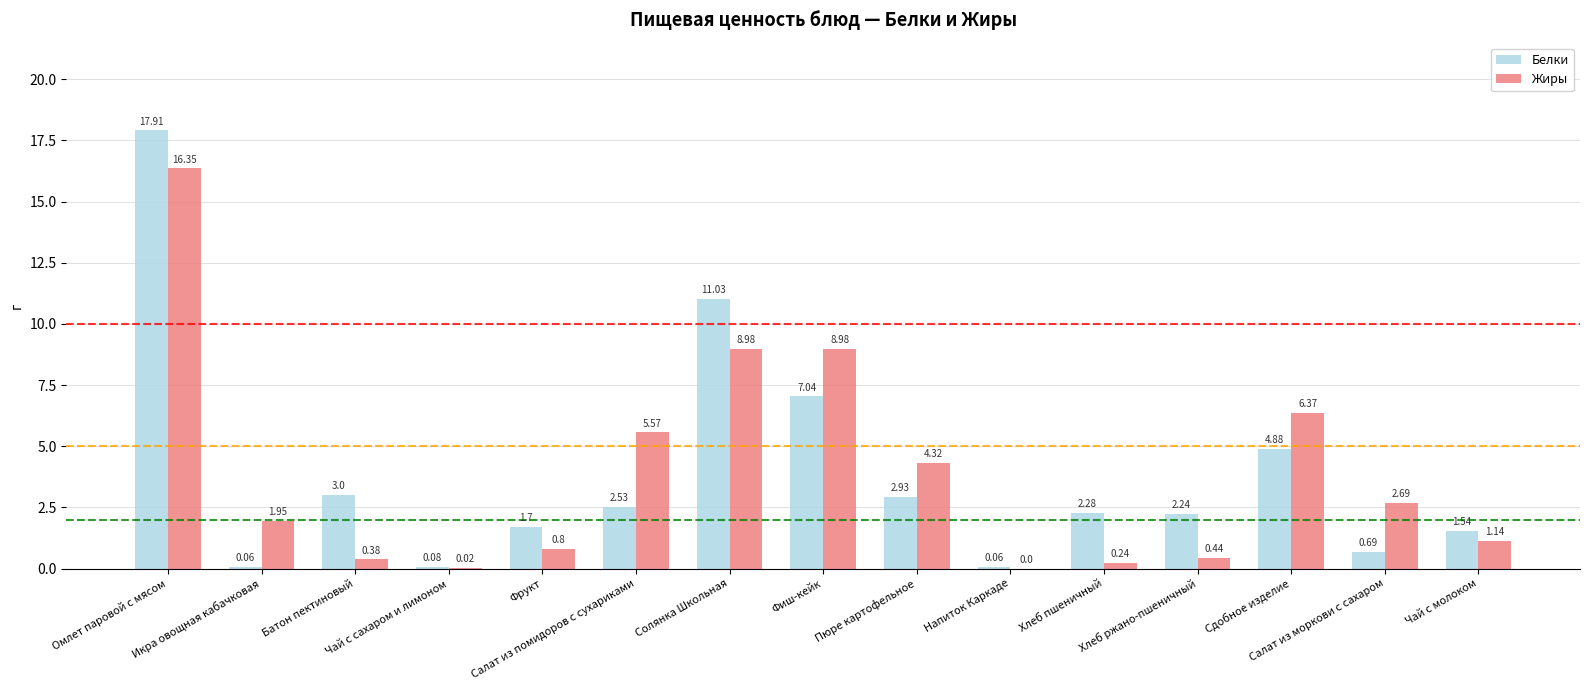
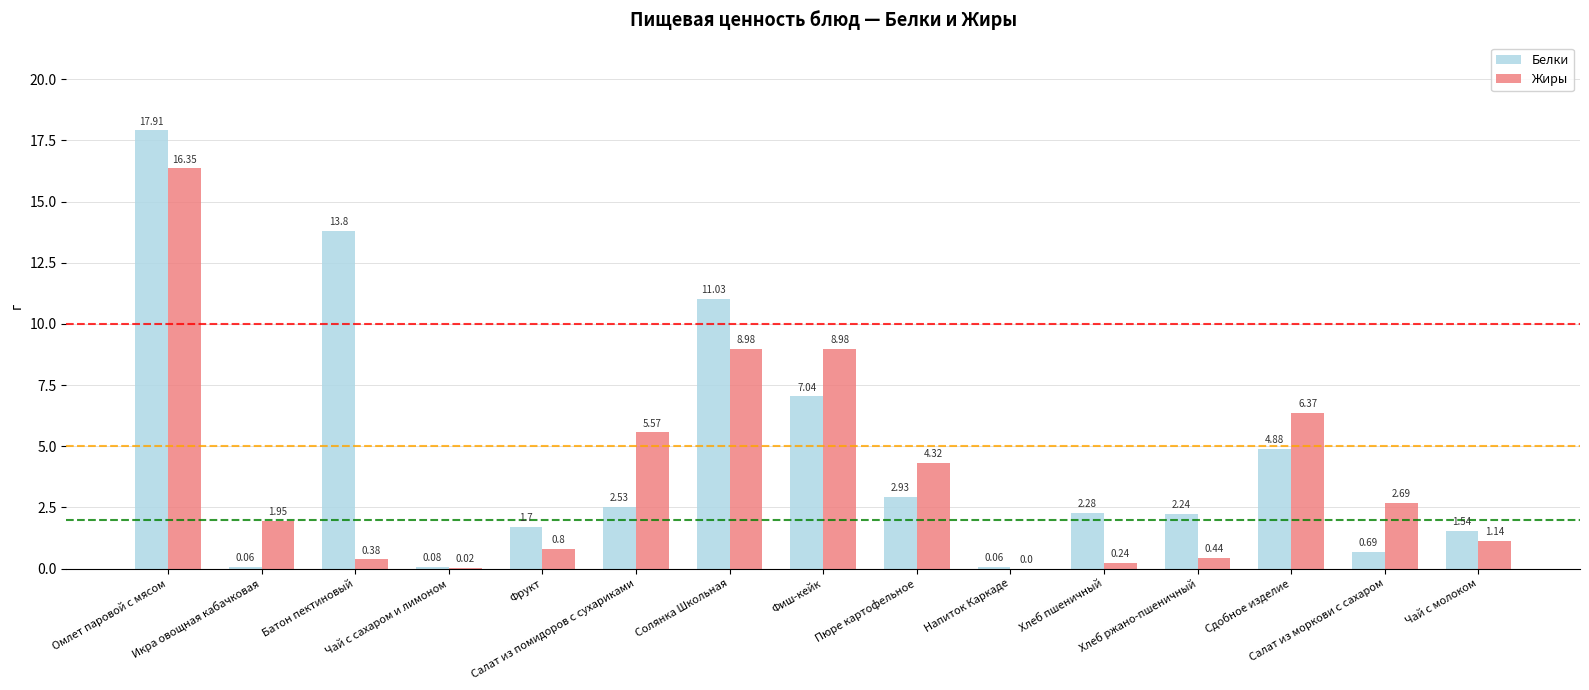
Белки, Батон пектиновый: 3.0 -> 13.8
